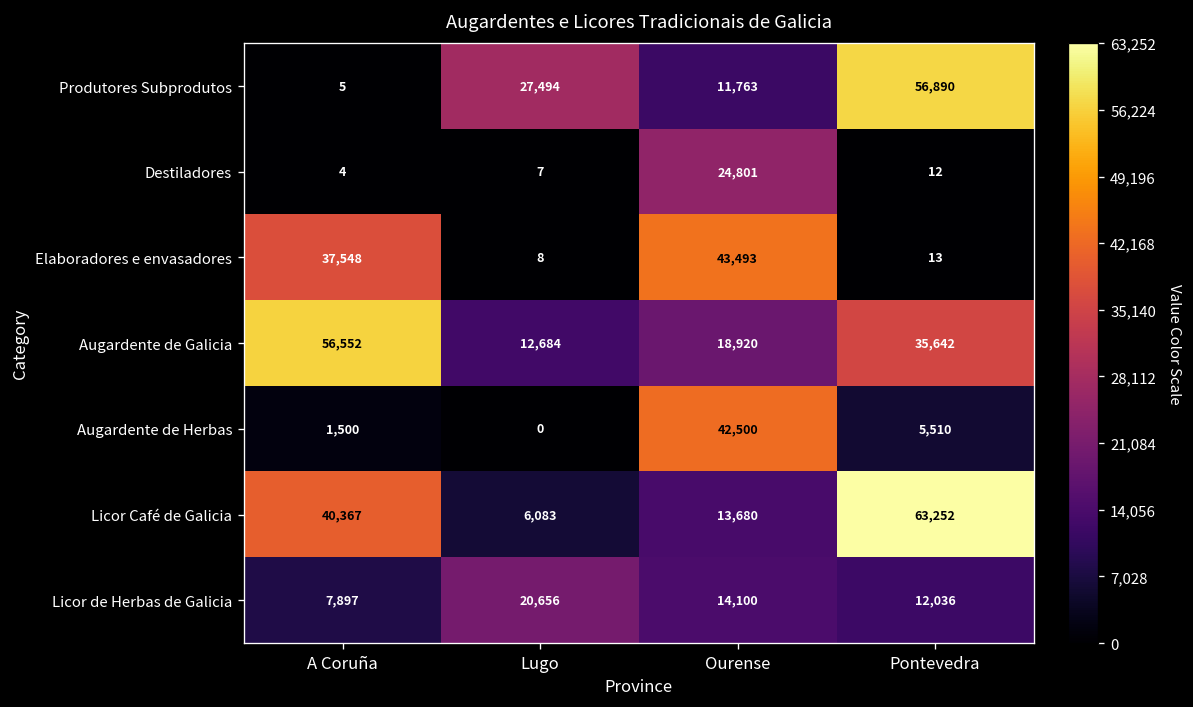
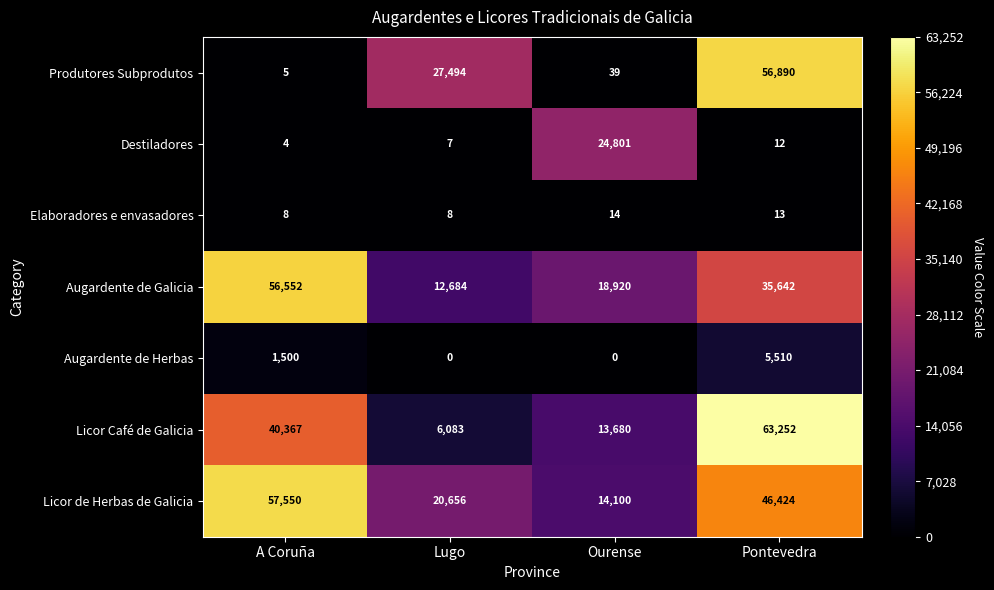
Produtores Subprodutos, Ourense: 11,763 -> 39
Elaboradores e envasadores, A Coruña: 37,548 -> 8
Elaboradores e envasadores, Ourense: 43,493 -> 14
Augardente de Herbas, Ourense: 42,500 -> 0
Licor de Herbas de Galicia, A Coruña: 7,897 -> 57,550
Licor de Herbas de Galicia, Pontevedra: 12,036 -> 46,424
